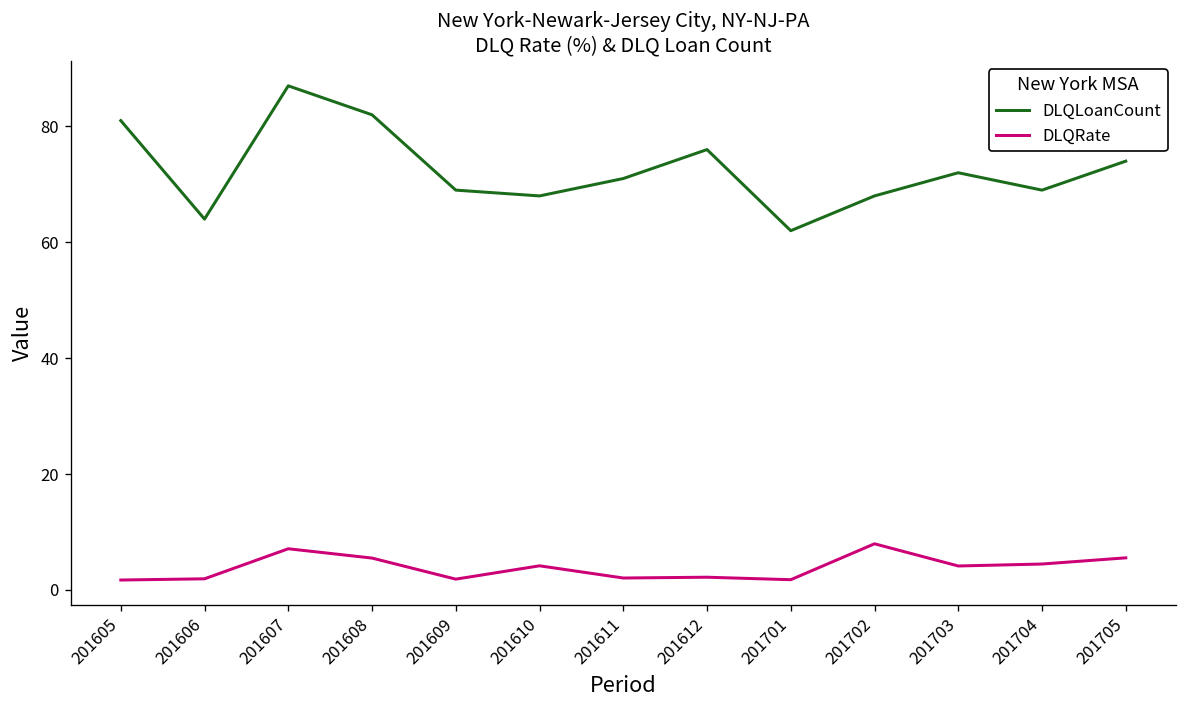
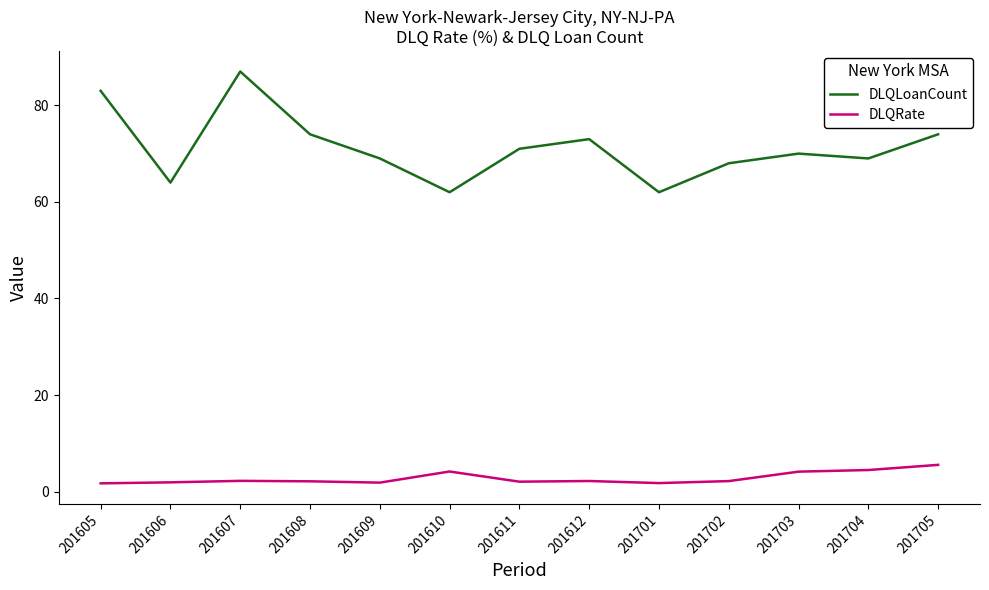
DLQLoanCount, 201605: 81 -> 83
DLQRate, 201607: 7 -> 2
DLQLoanCount, 201608: 82 -> 74
DLQRate, 201608: 5 -> 2
DLQLoanCount, 201610: 68 -> 62
DLQLoanCount, 201612: 76 -> 73
DLQRate, 201702: 8 -> 2
DLQLoanCount, 201703: 72 -> 70
